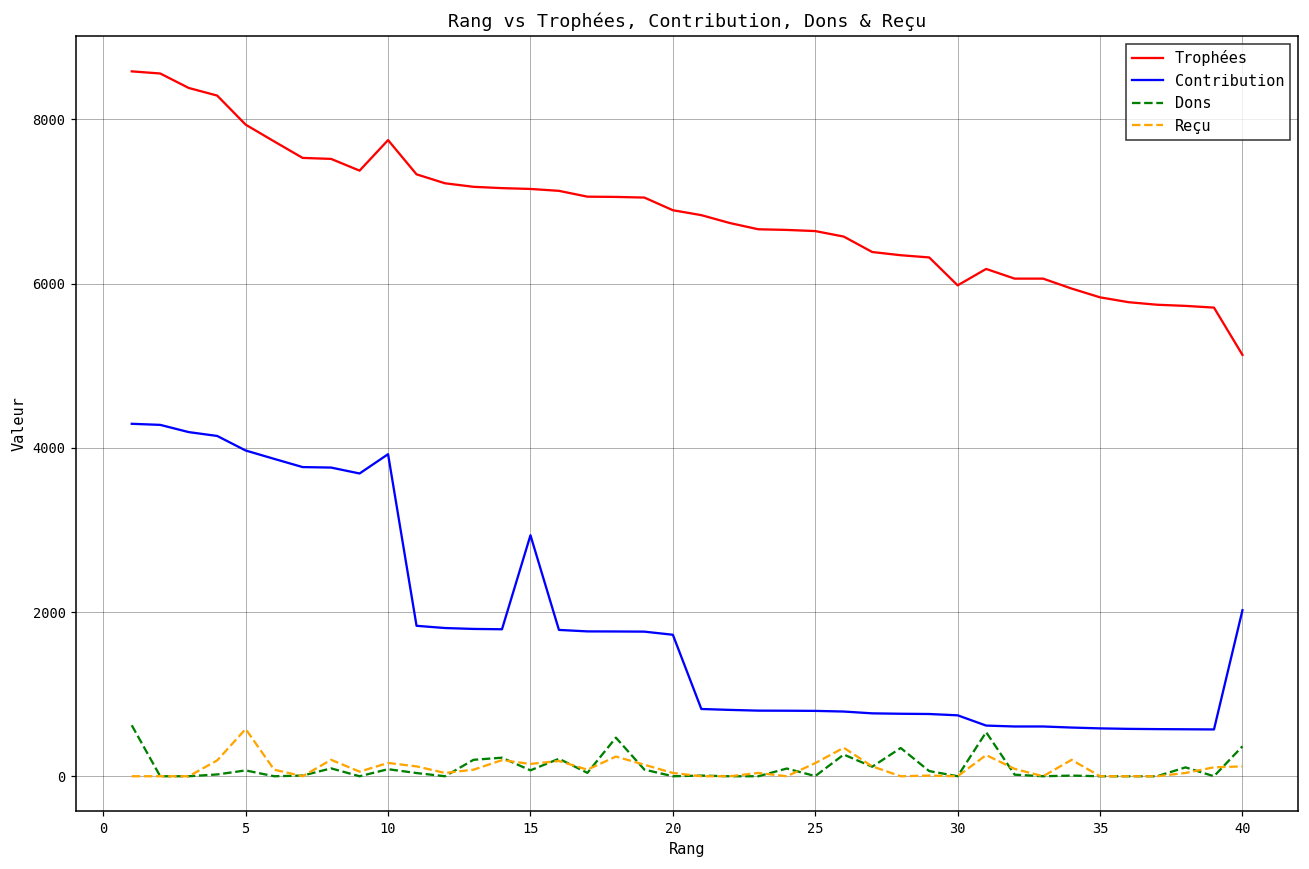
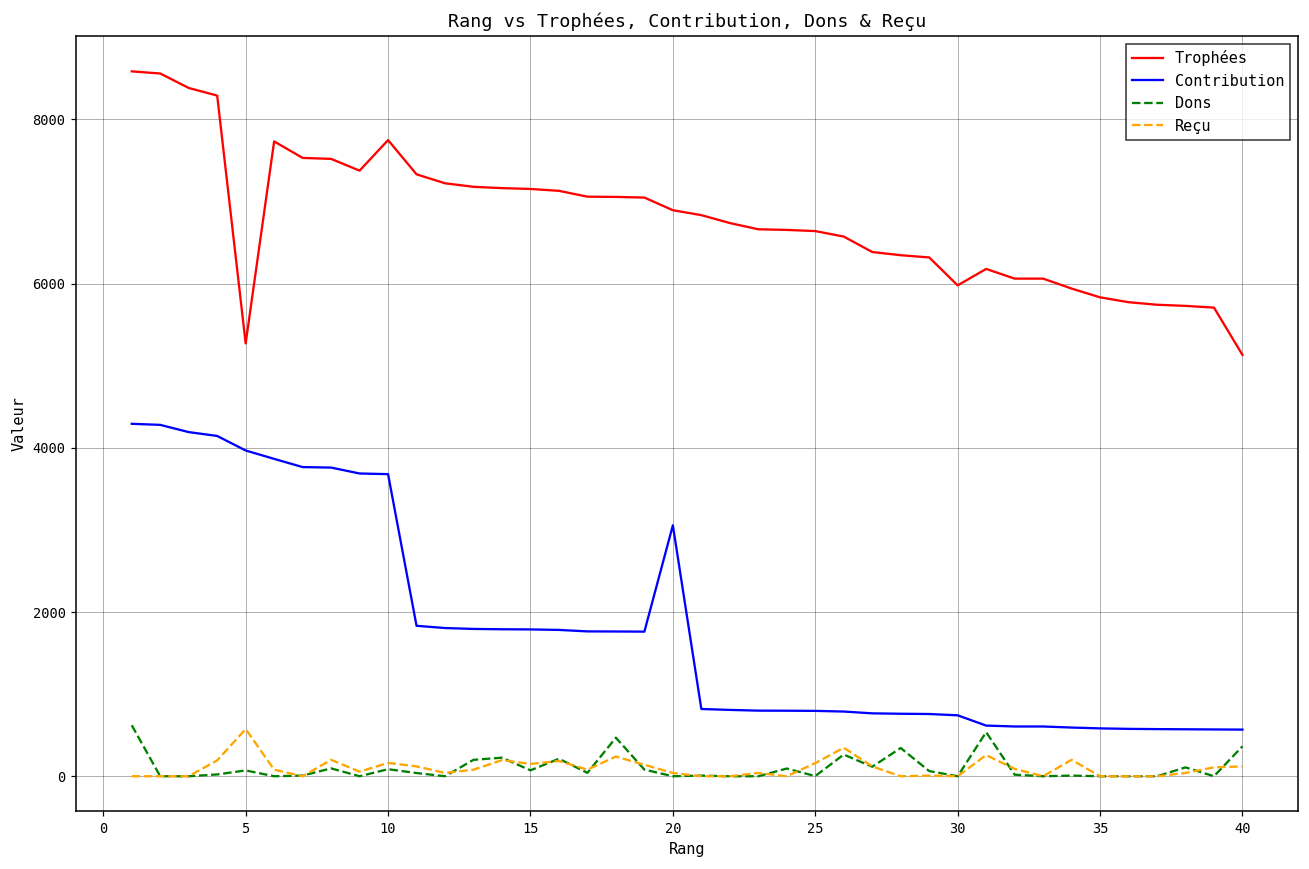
Trophées, 5: 7900 -> 5300
Contribution, 10: 3900 -> 3700
Contribution, 15: 2900 -> 1800
Contribution, 20: 1700 -> 3100
Contribution, 40: 2000 -> 600
